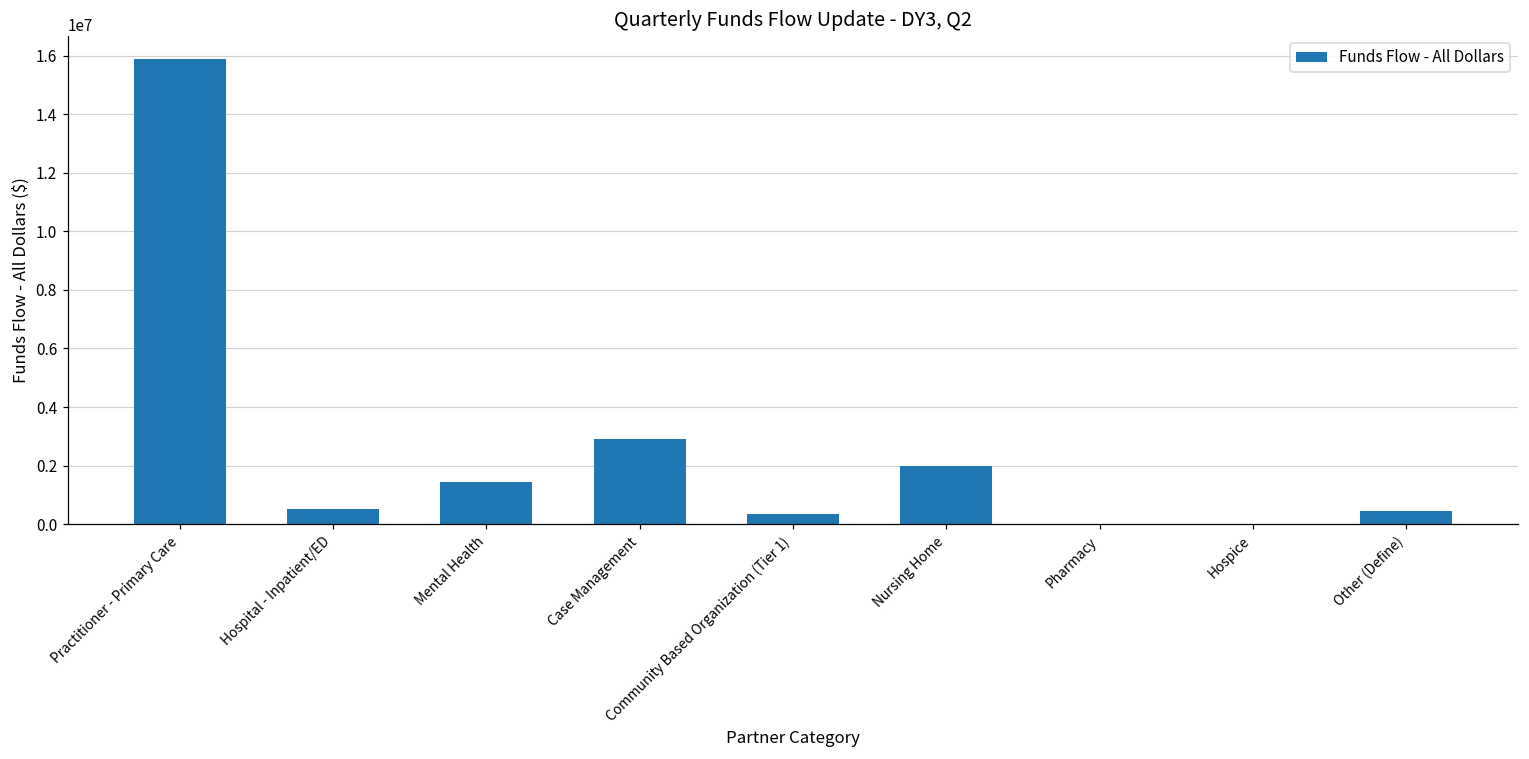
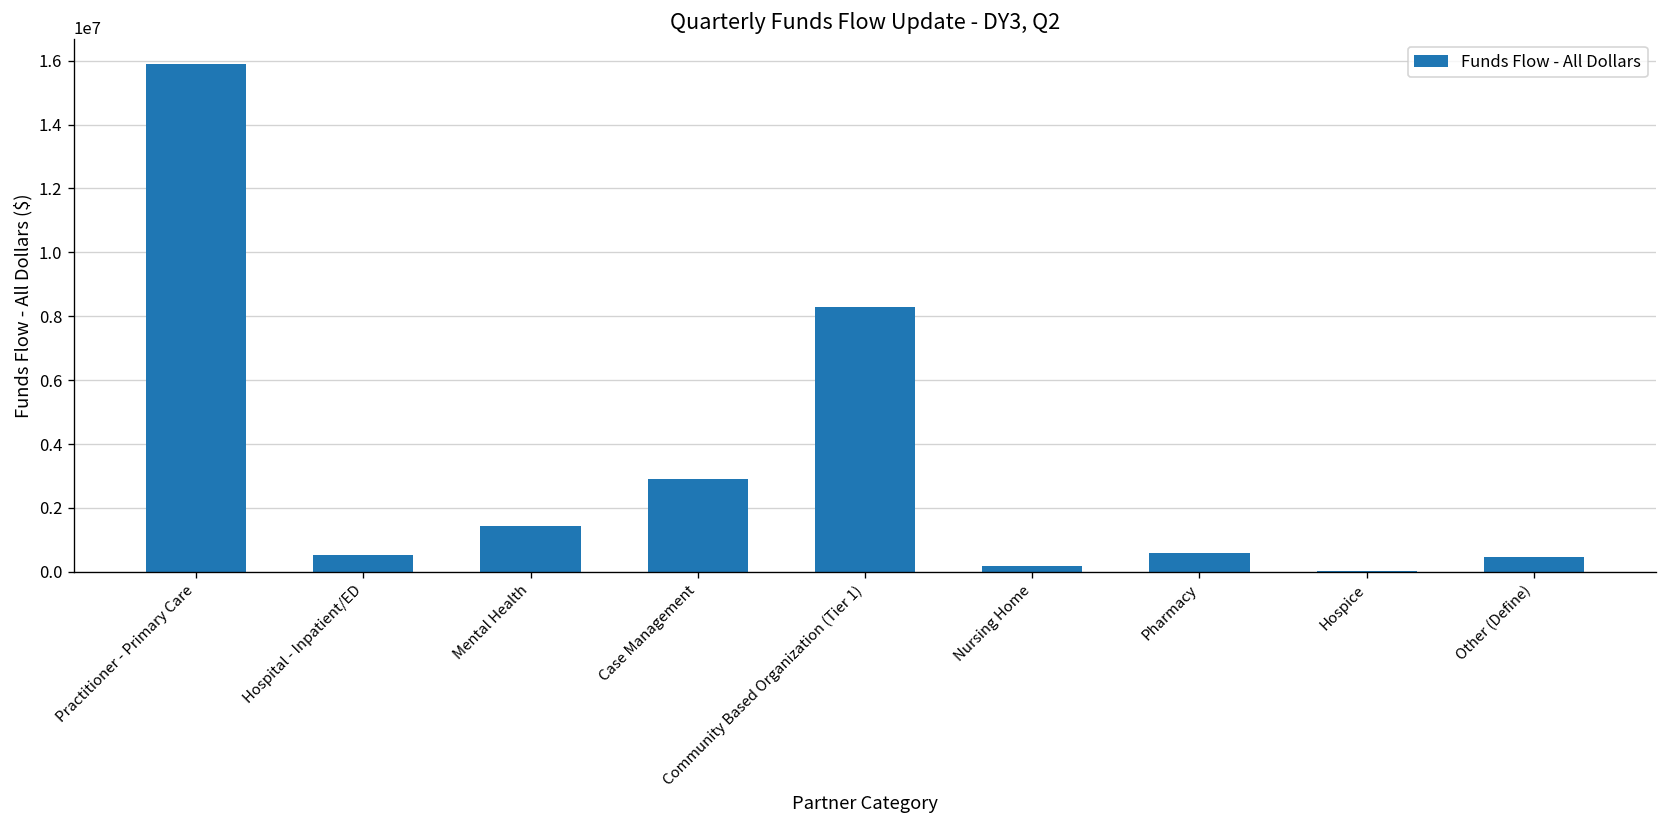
Community Based Organization (Tier 1): 400000 -> 8300000
Nursing Home: 2000000 -> 200000
Pharmacy: 0 -> 600000
